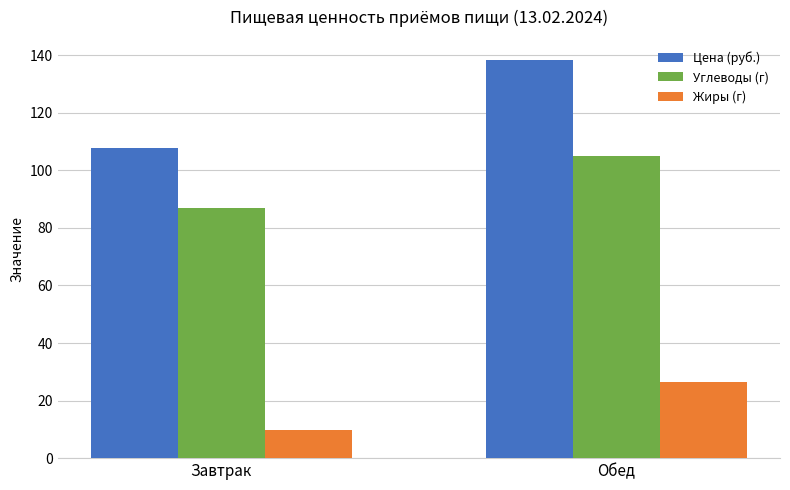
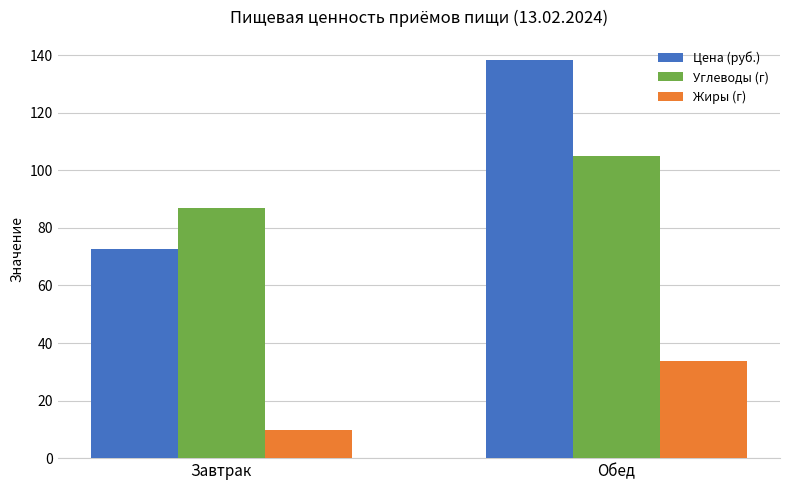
Цена (руб.), Завтрак: 108 -> 73
Жиры (г), Обед: 26 -> 34
